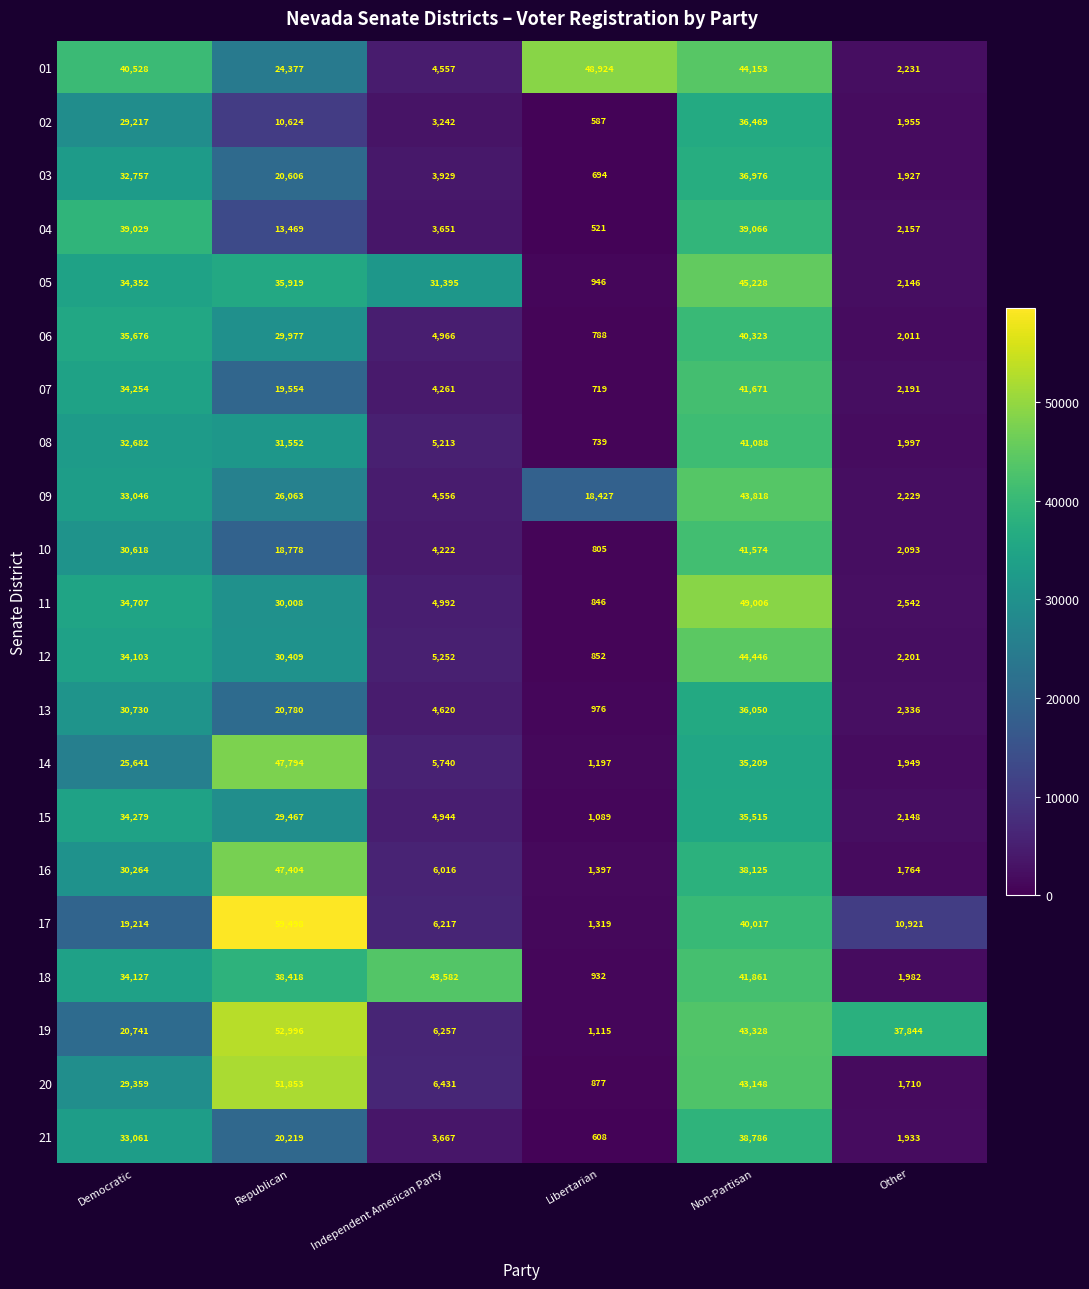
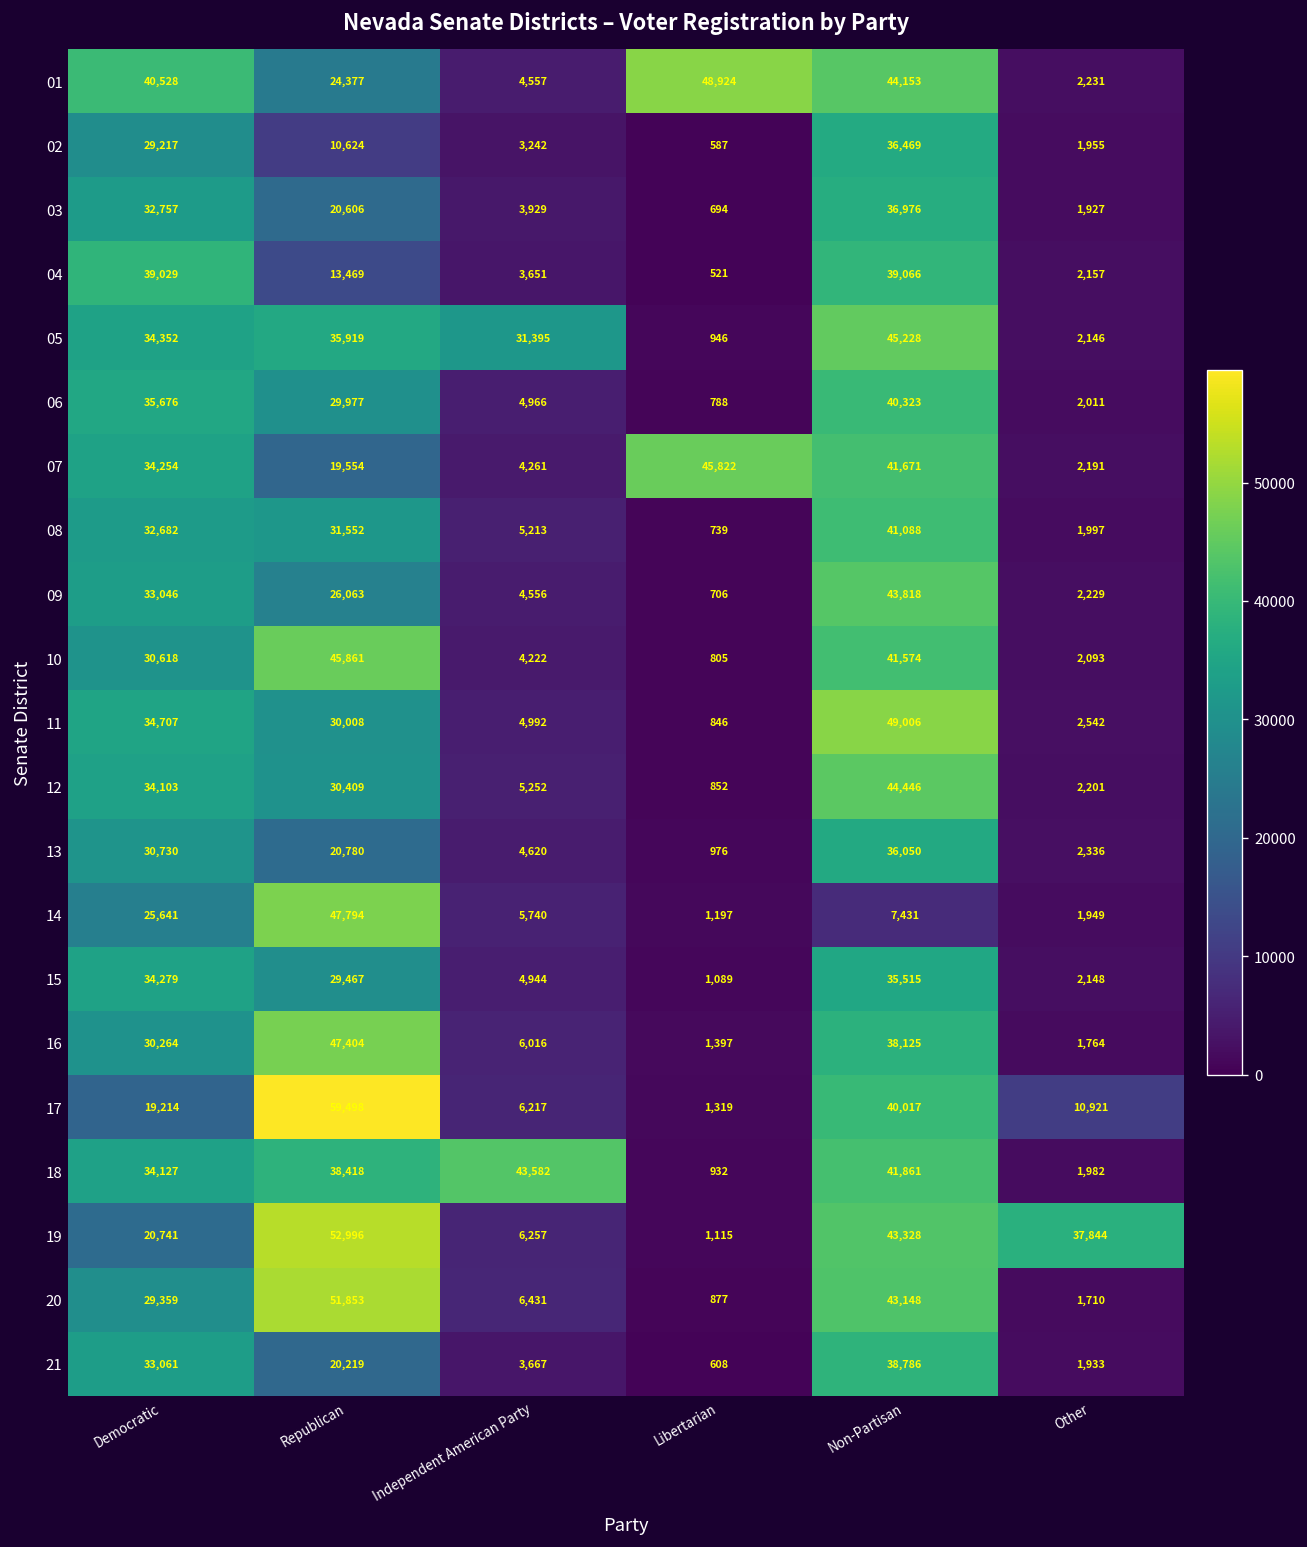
07, Libertarian: 719 -> 45,822
09, Libertarian: 18,427 -> 706
10, Republican: 18,778 -> 45,861
14, Non-Partisan: 35,209 -> 7,431
